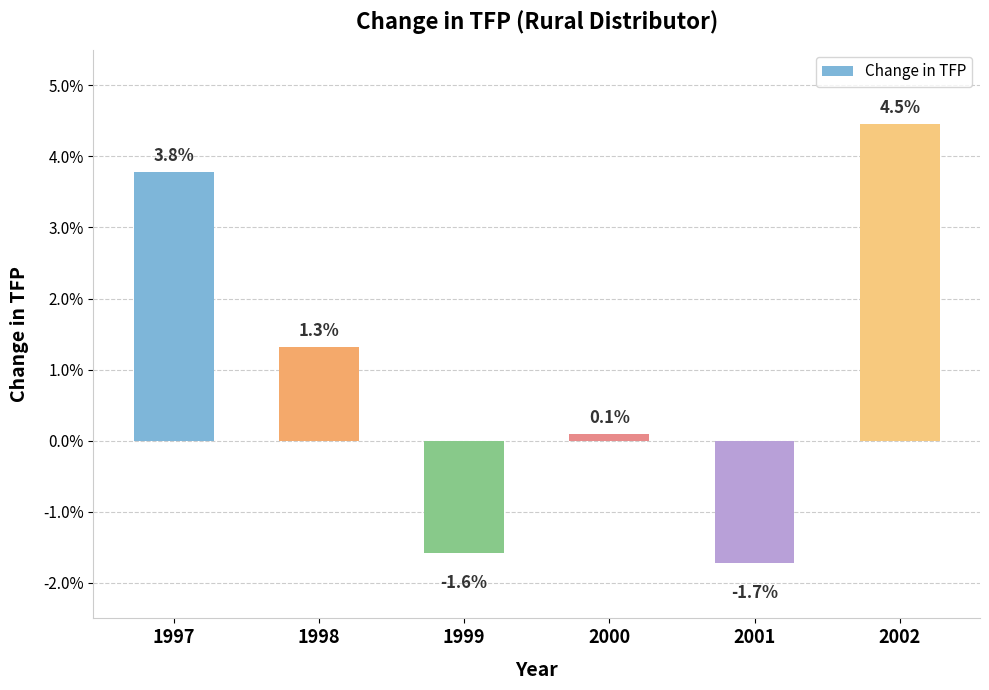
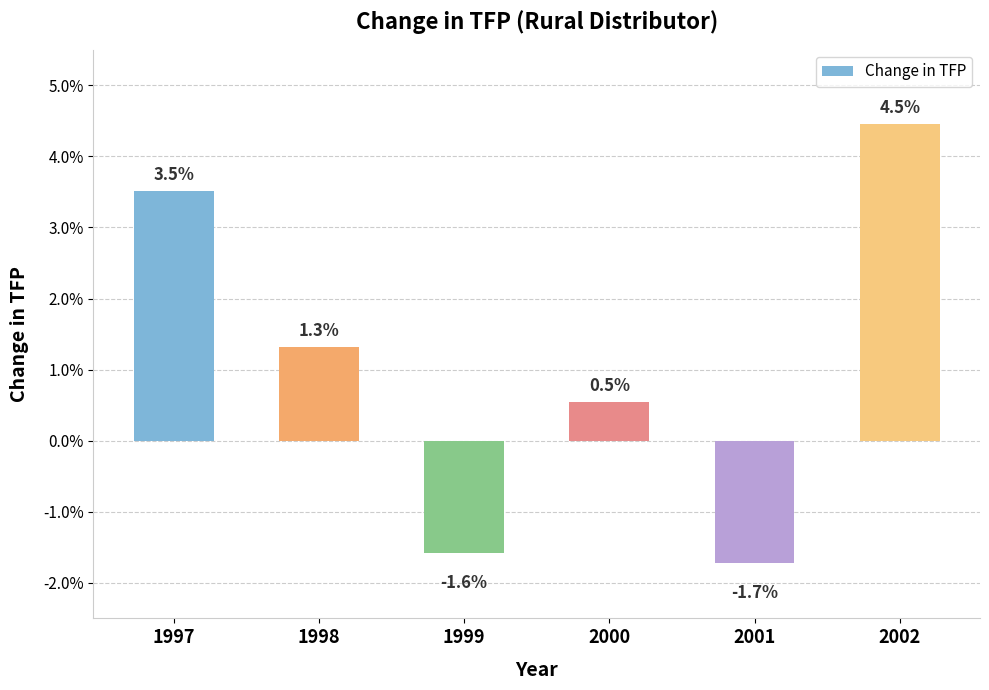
1997: 3.8% -> 3.5%
2000: 0.1% -> 0.5%
